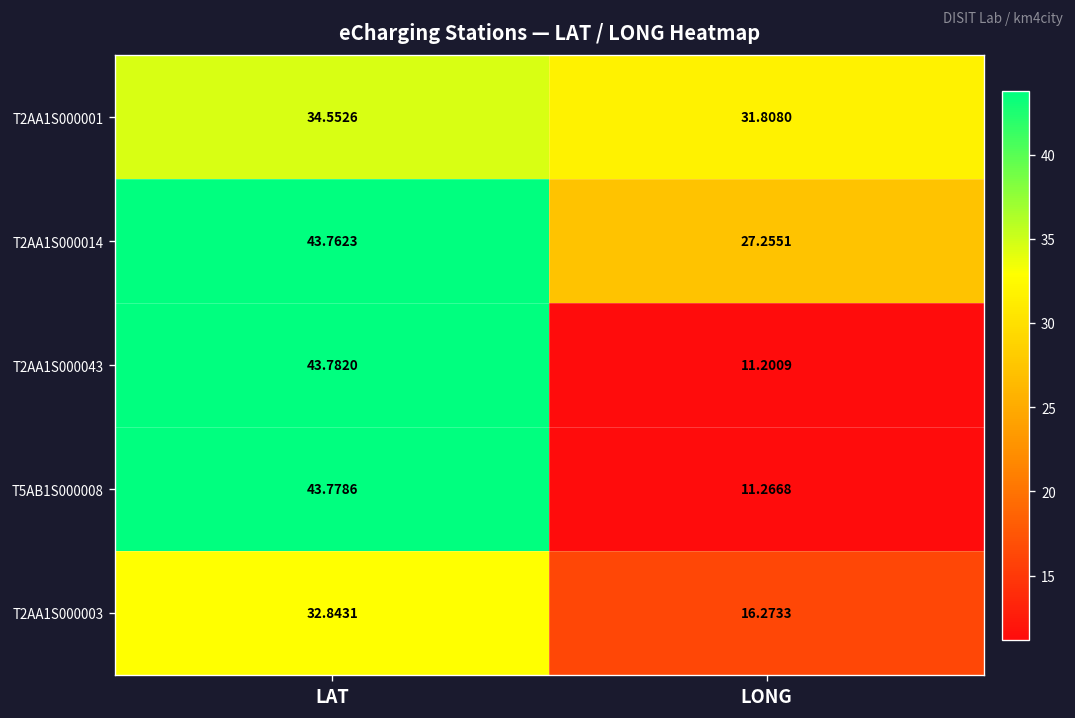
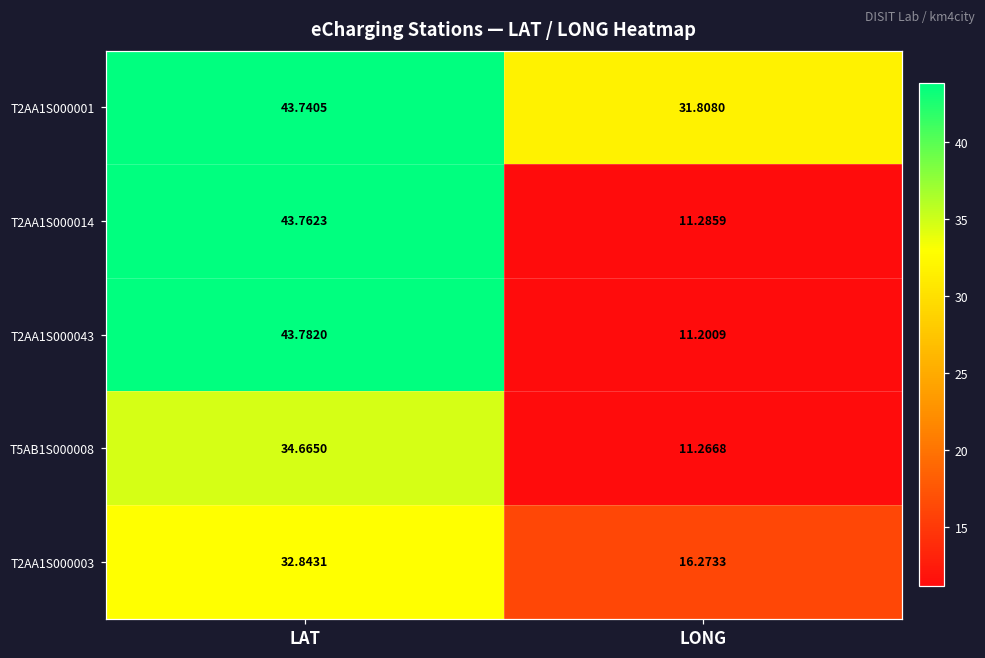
T2AA1S000001, LAT: 34.5526 -> 43.7405
T2AA1S000014, LONG: 27.2551 -> 11.2859
T5AB1S000008, LAT: 43.7786 -> 34.6650
